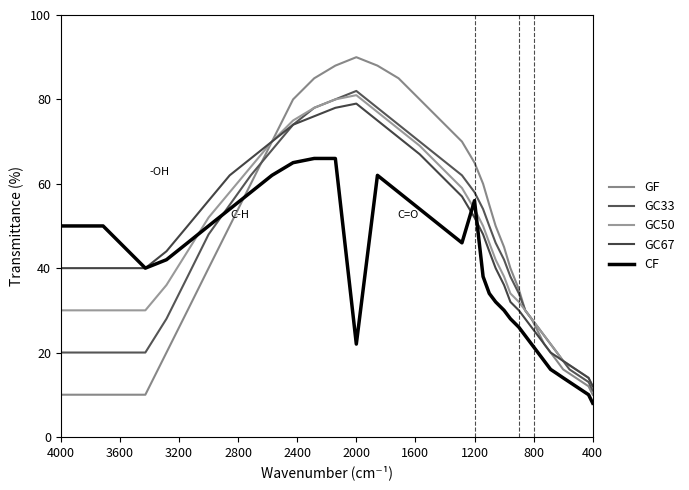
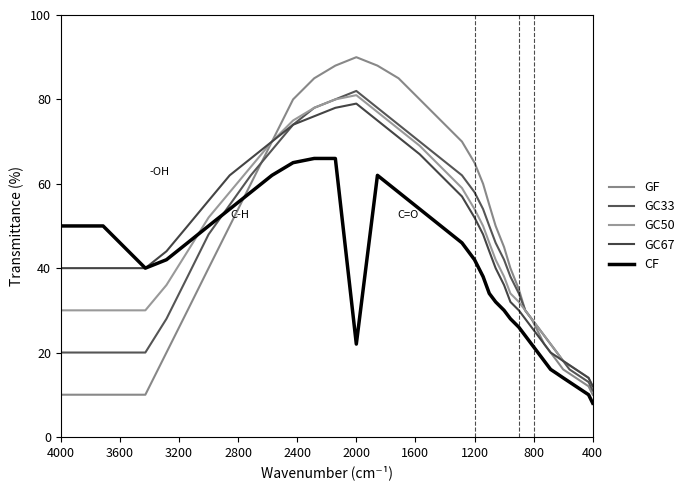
CF, 1200: 56 -> 42
